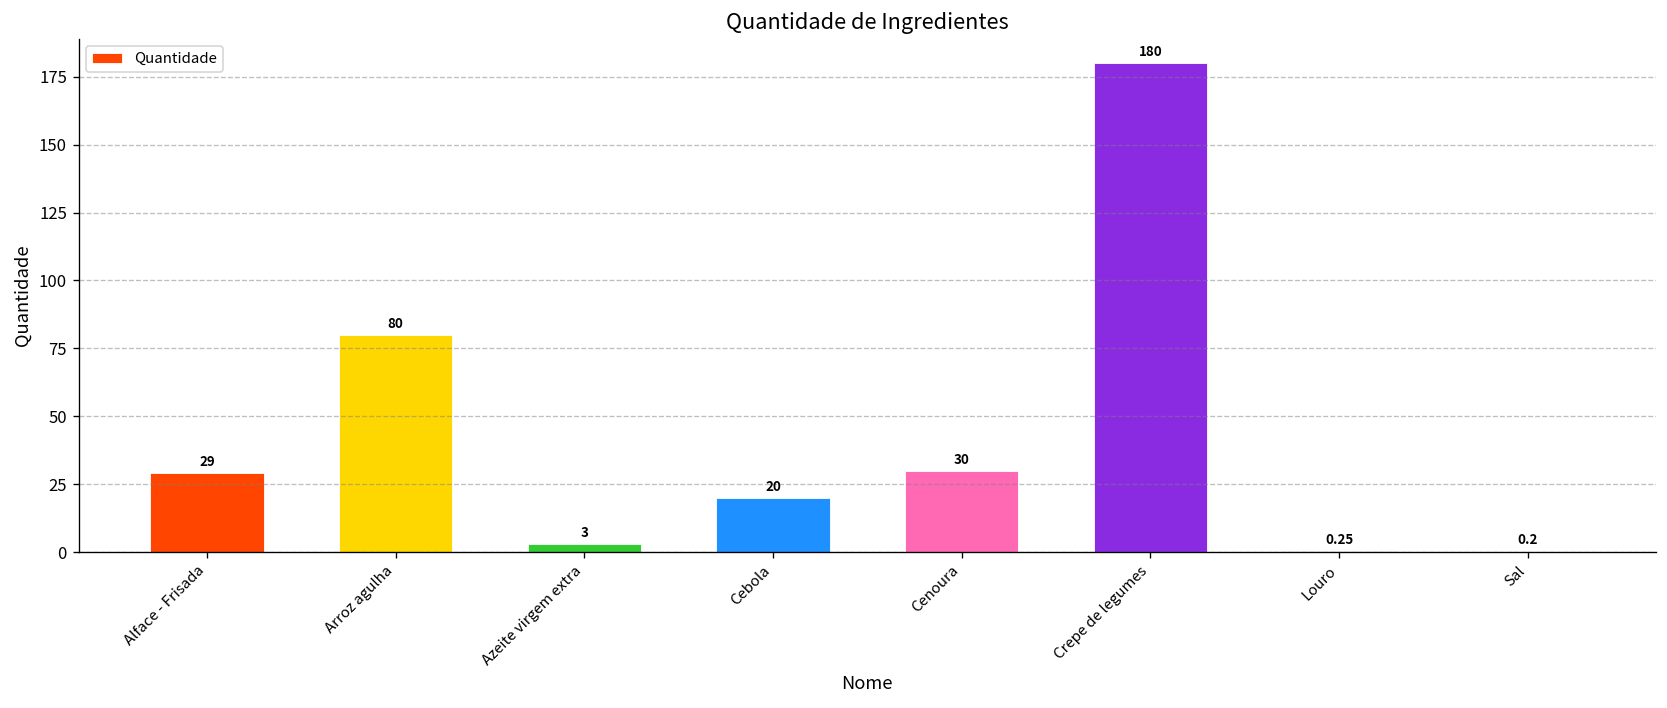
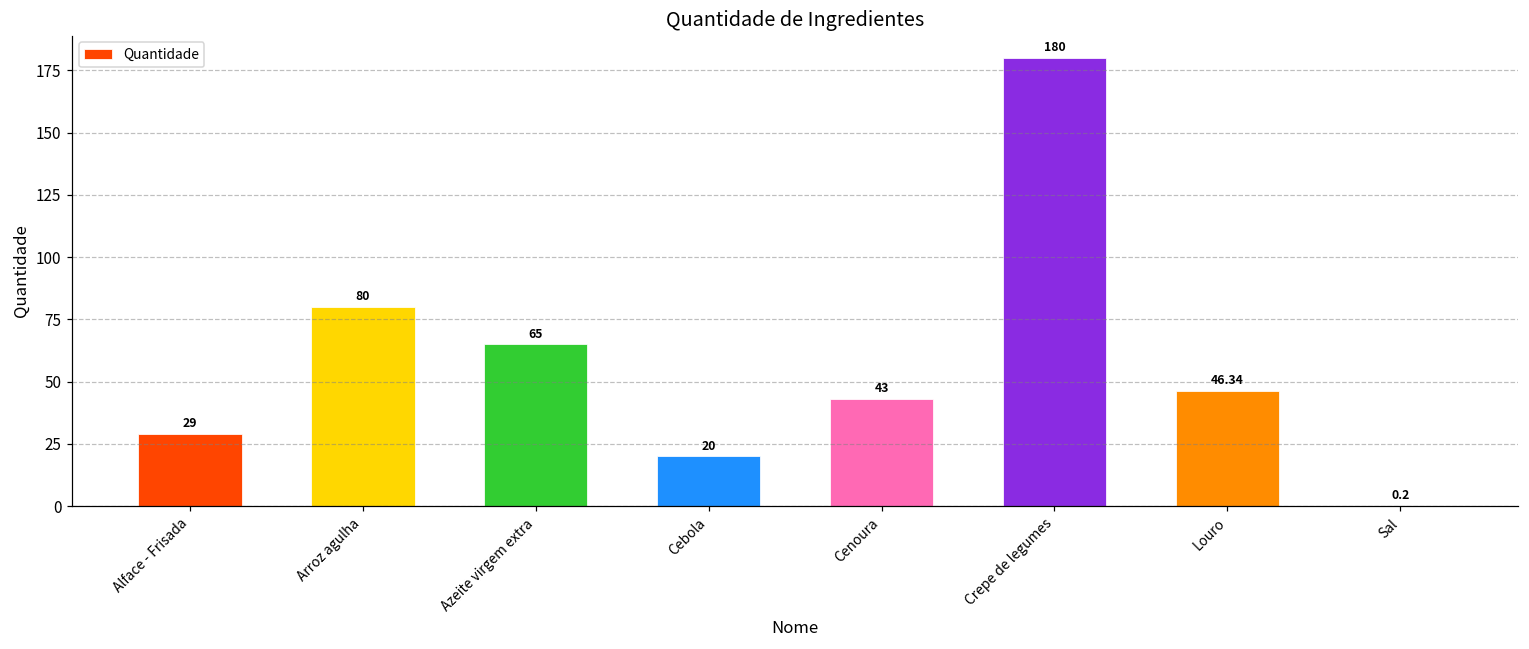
Azeite virgem extra: 3 -> 65
Cenoura: 30 -> 43
Louro: 0.25 -> 46.34
